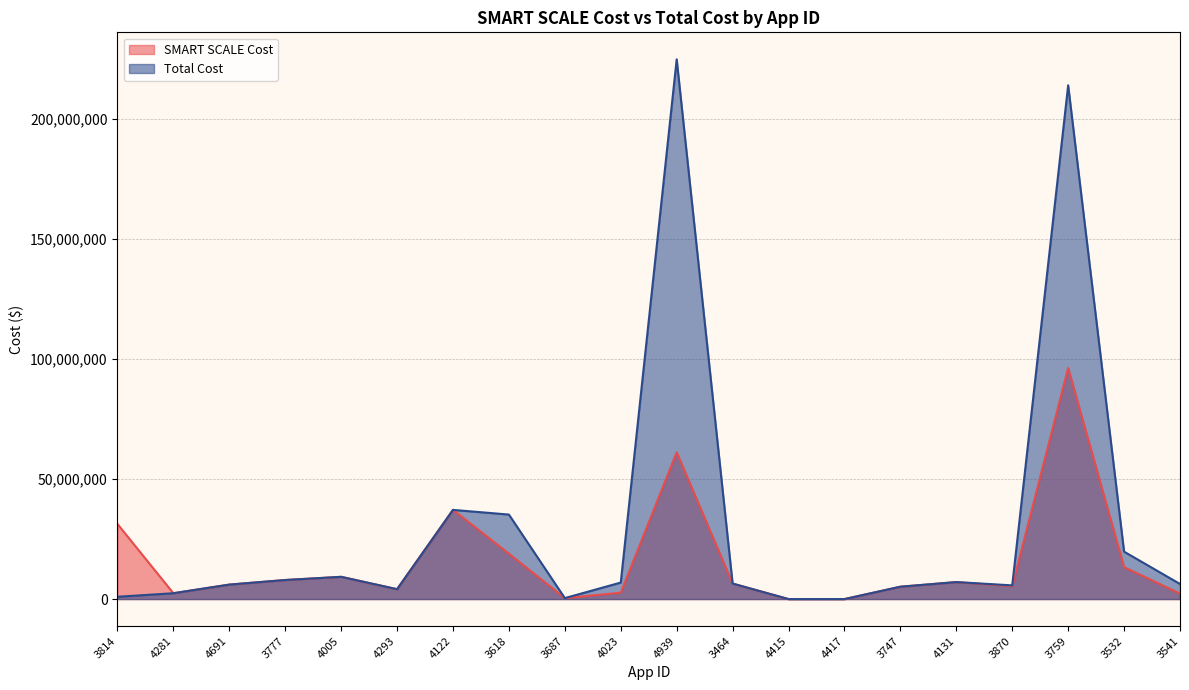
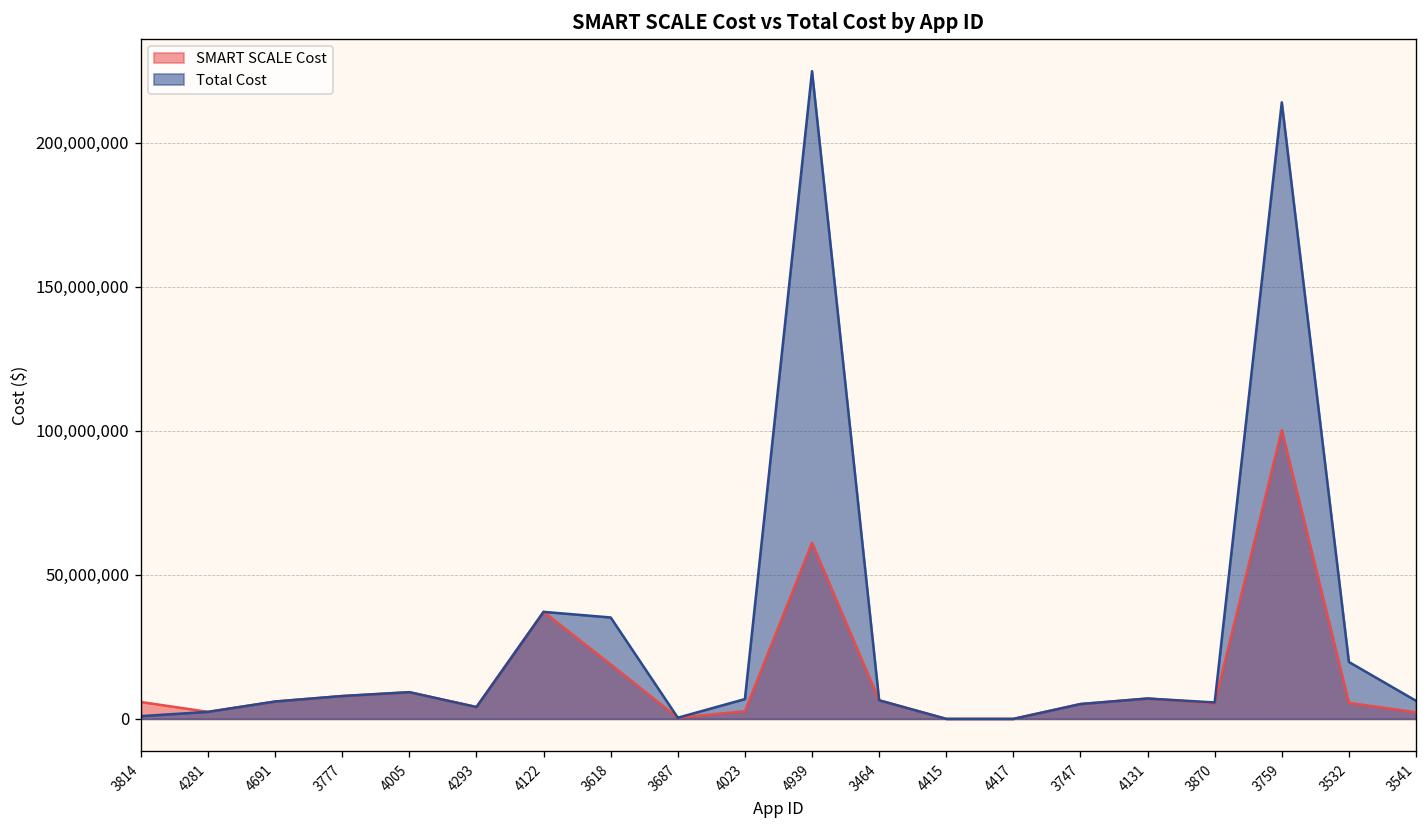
SMART SCALE Cost, 3814: 31,000,000 -> 6,000,000
SMART SCALE Cost, 3759: 96,000,000 -> 100,000,000
SMART SCALE Cost, 3532: 13,000,000 -> 6,000,000
